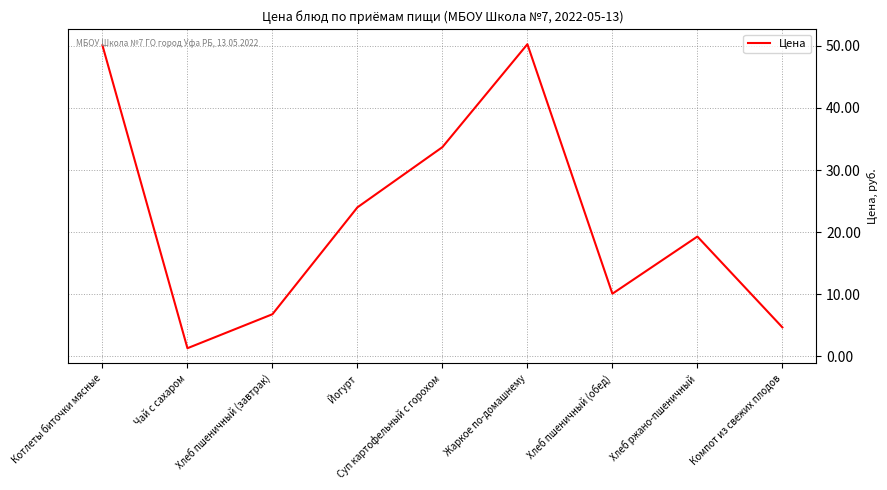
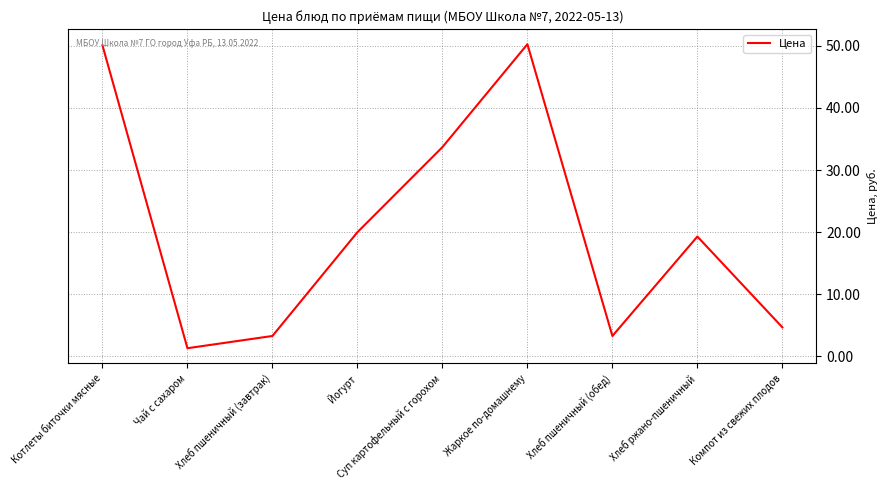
Хлеб пшеничный (завтрак): 7 -> 3
Йогурт: 24 -> 20
Хлеб пшеничный (обед): 10 -> 3
